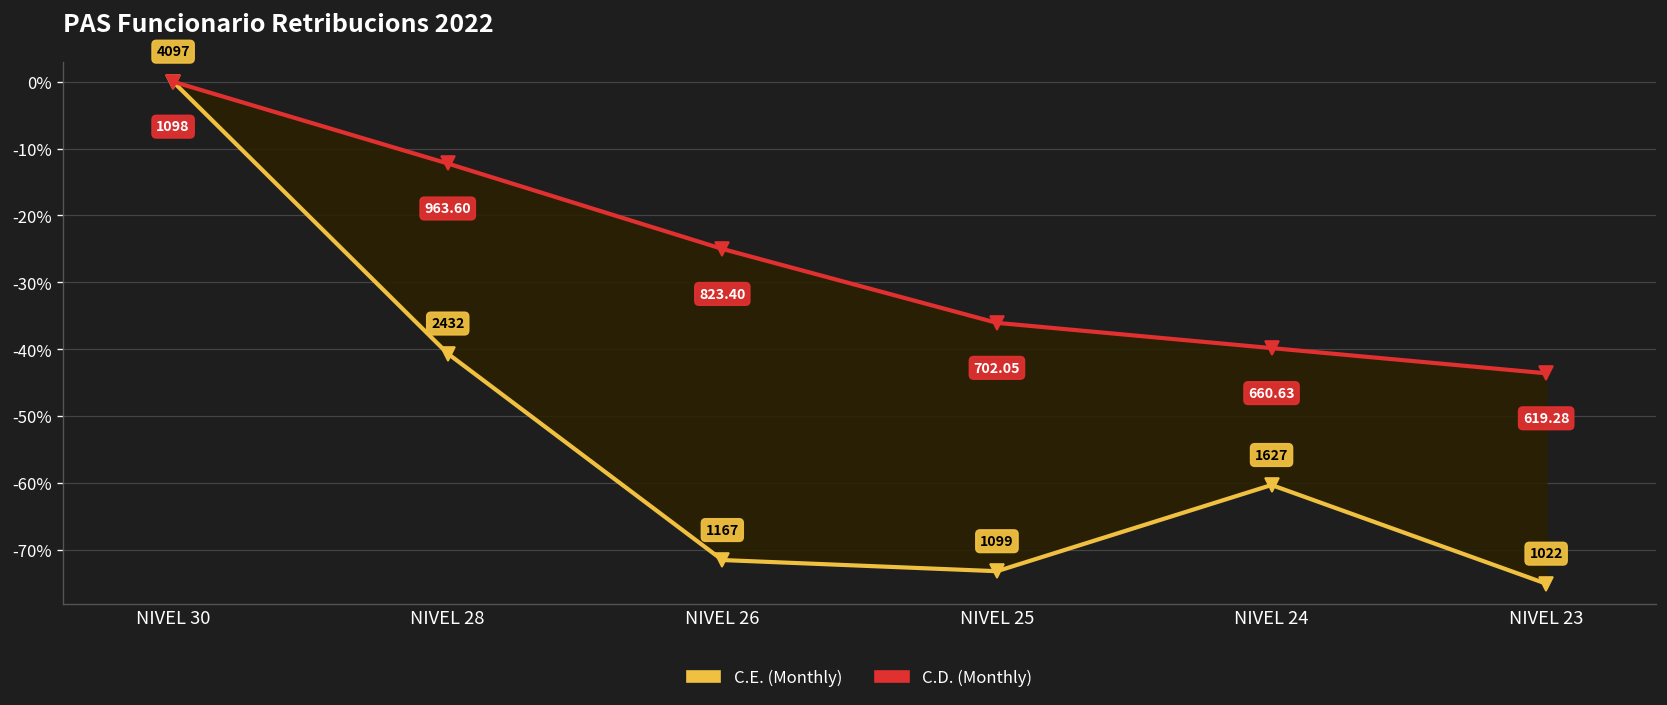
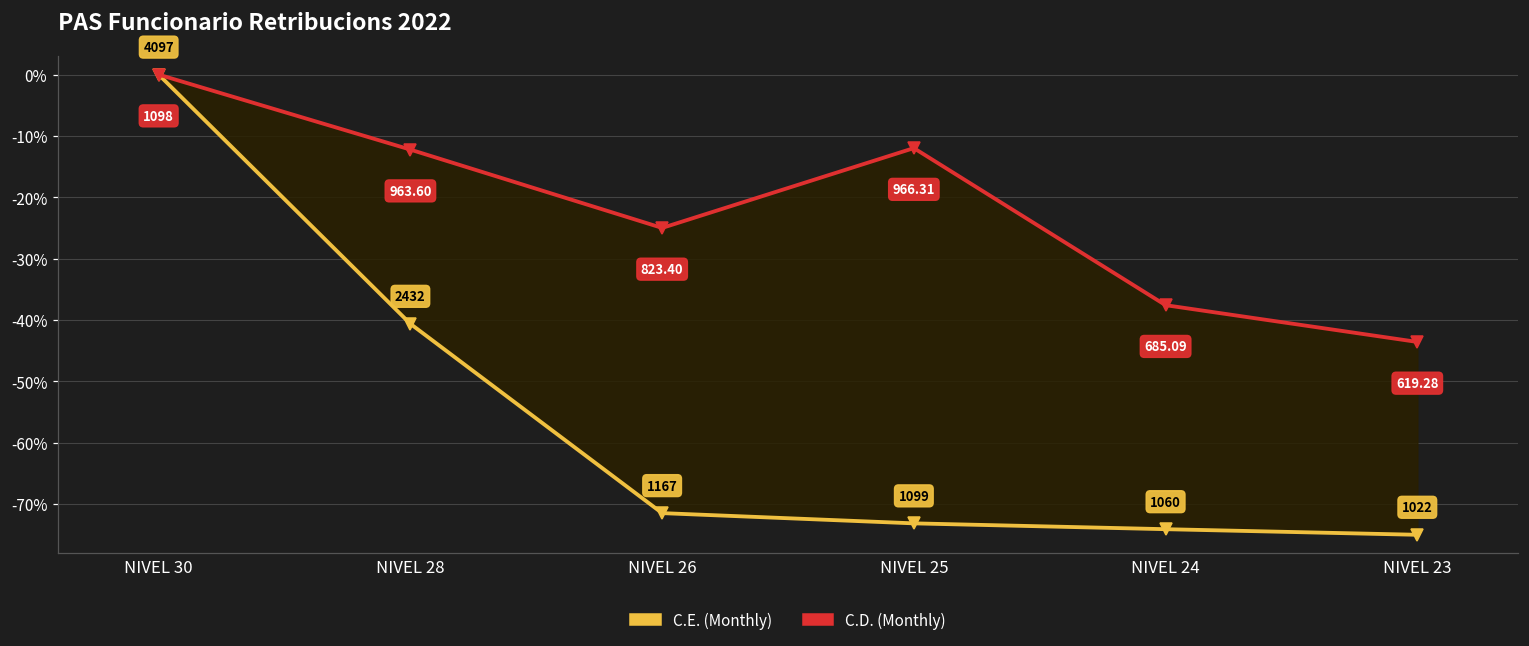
C.D. (Monthly), NIVEL 25: 702.05 -> 966.31
C.E. (Monthly), NIVEL 24: 1627 -> 1060
C.D. (Monthly), NIVEL 24: 660.63 -> 685.09
